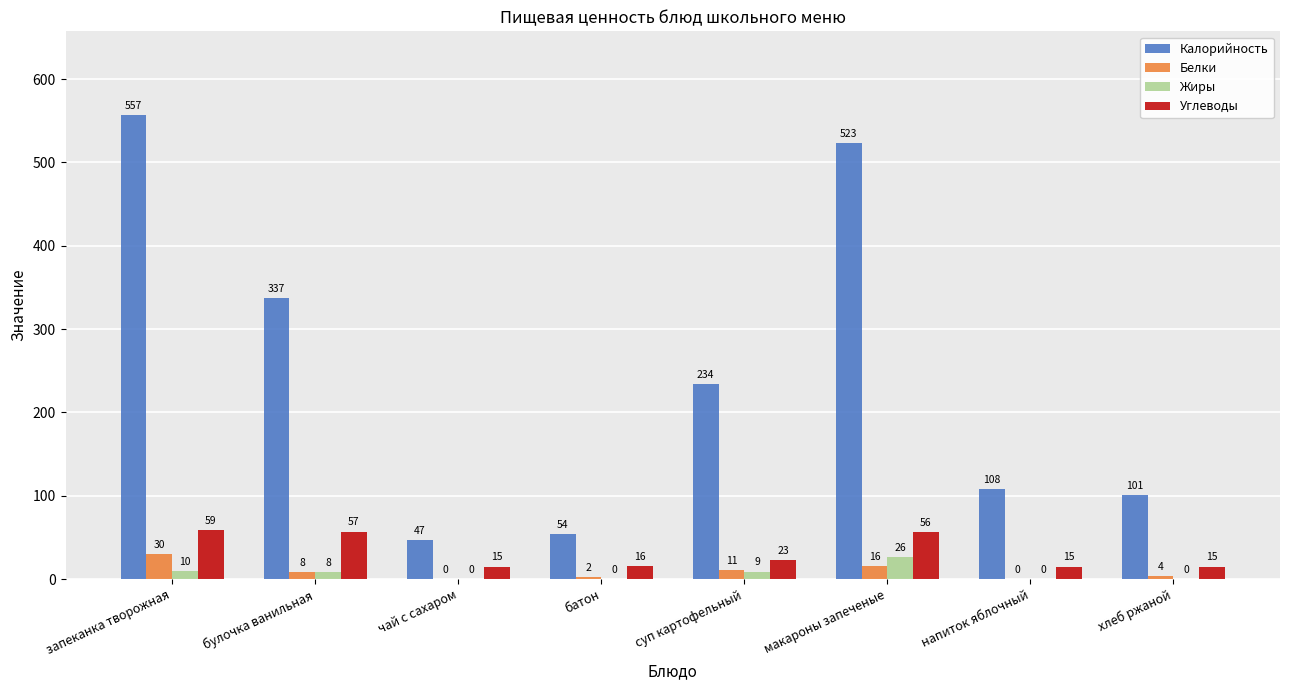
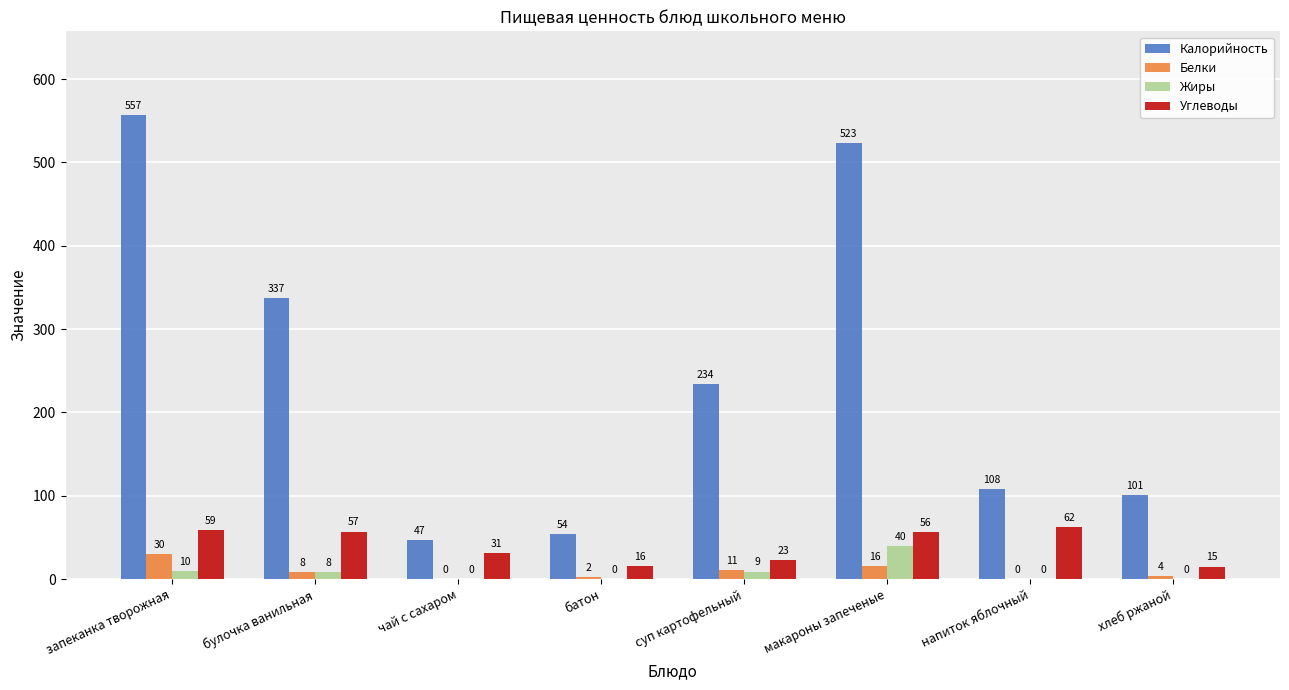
Углеводы, чай с сахаром: 15 -> 31
Жиры, макароны запеченые: 26 -> 40
Углеводы, напиток яблочный: 15 -> 62
